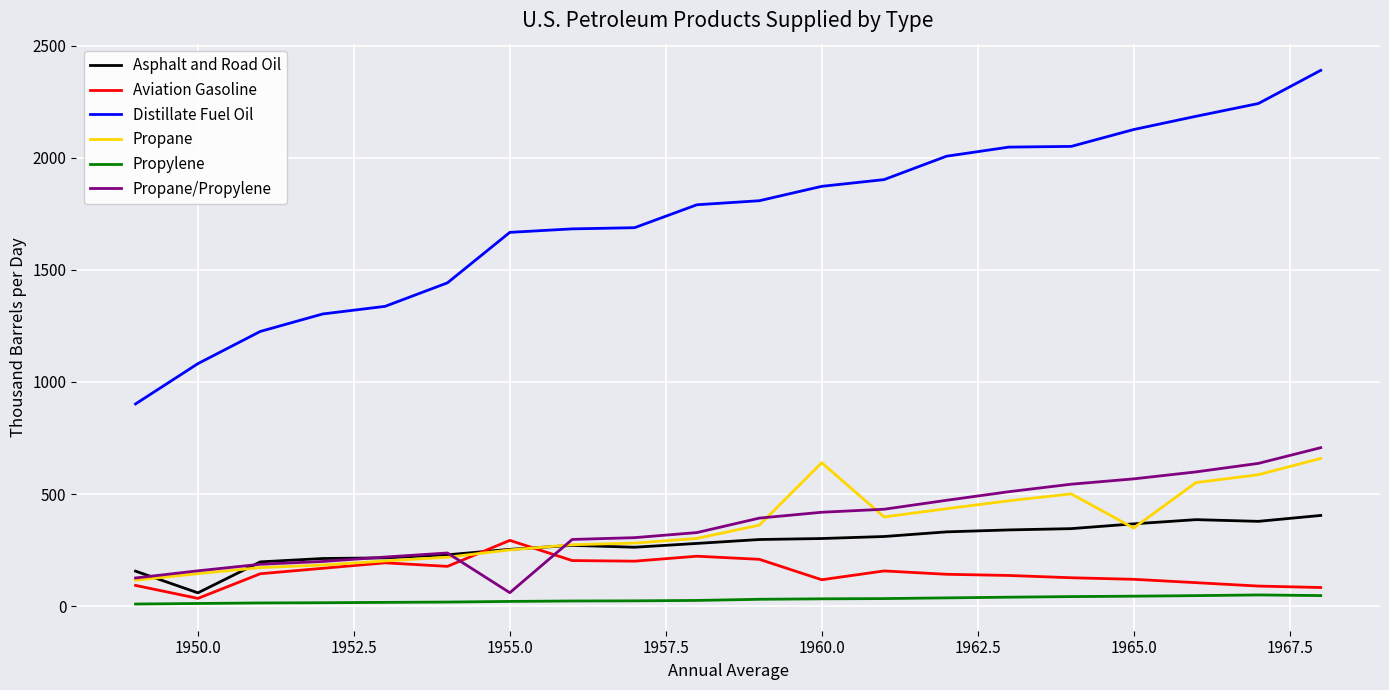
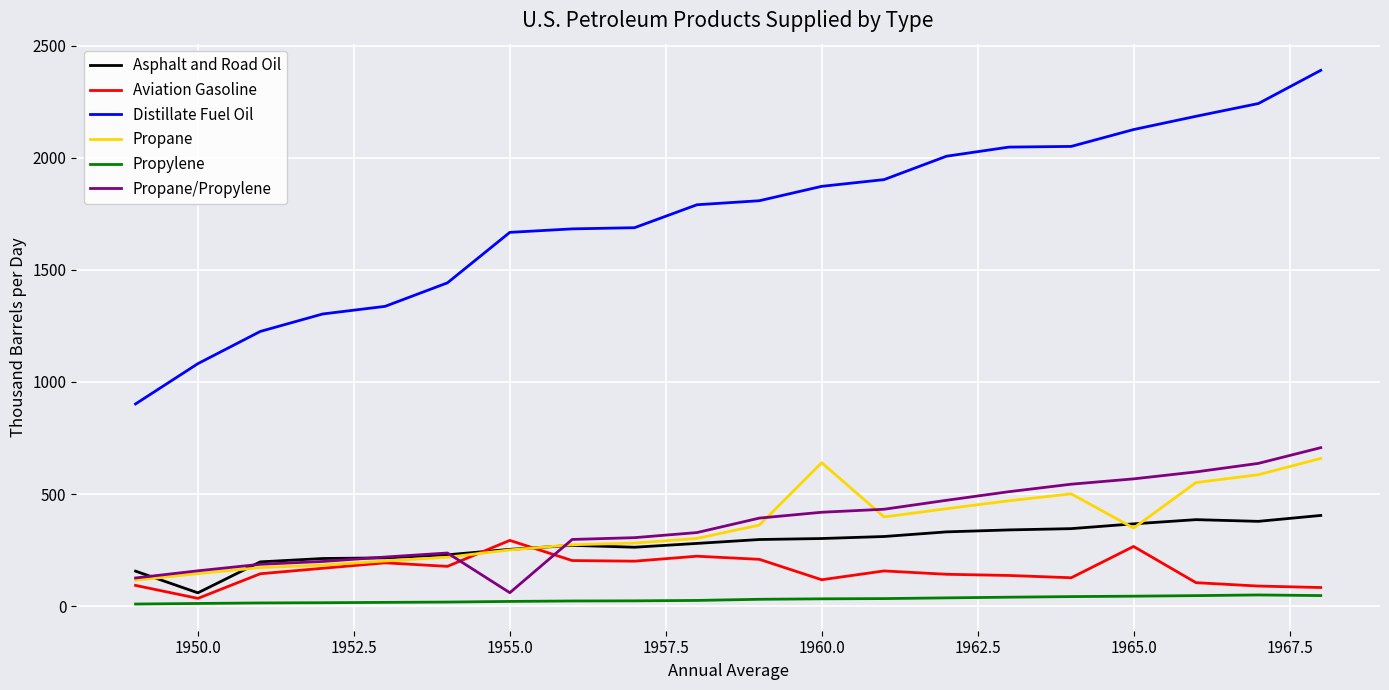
Aviation Gasoline, 1965.0: 120 -> 270
